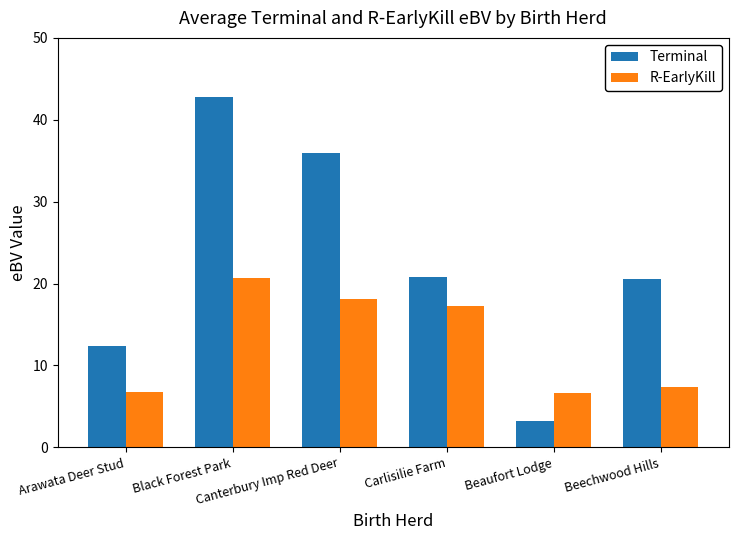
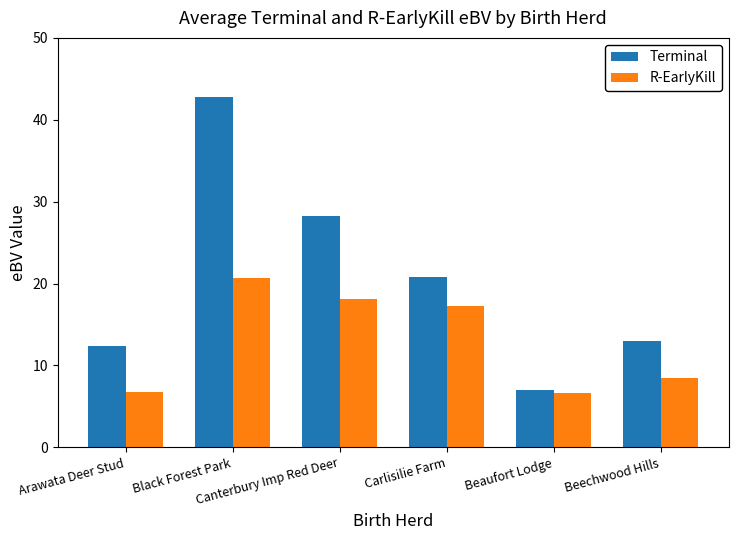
Terminal, Canterbury Imp Red Deer: 36 -> 28
Terminal, Beaufort Lodge: 3 -> 7
Terminal, Beechwood Hills: 21 -> 13
R-EarlyKill, Beechwood Hills: 7 -> 8
